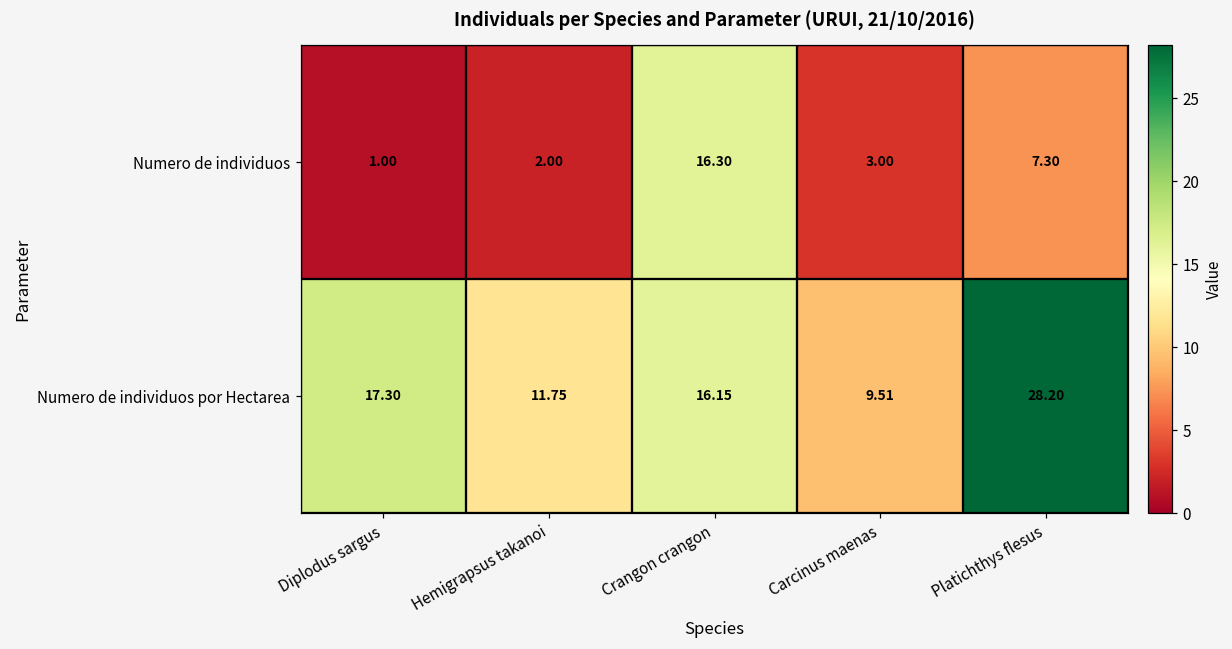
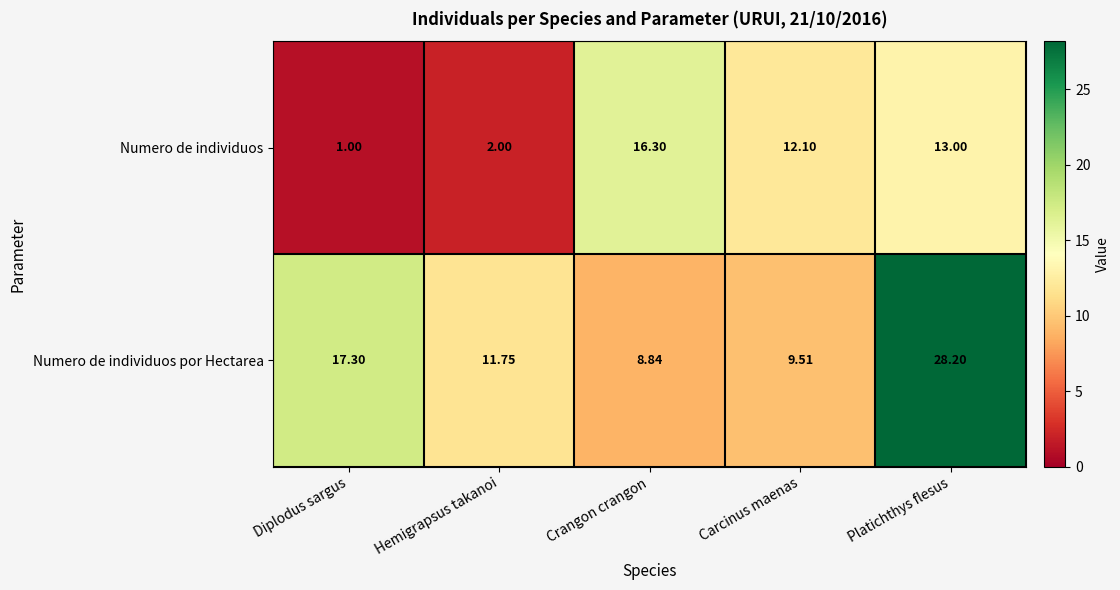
Numero de individuos, Carcinus maenas: 3.00 -> 12.10
Numero de individuos, Platichthys flesus: 7.30 -> 13.00
Numero de individuos por Hectarea, Crangon crangon: 16.15 -> 8.84
